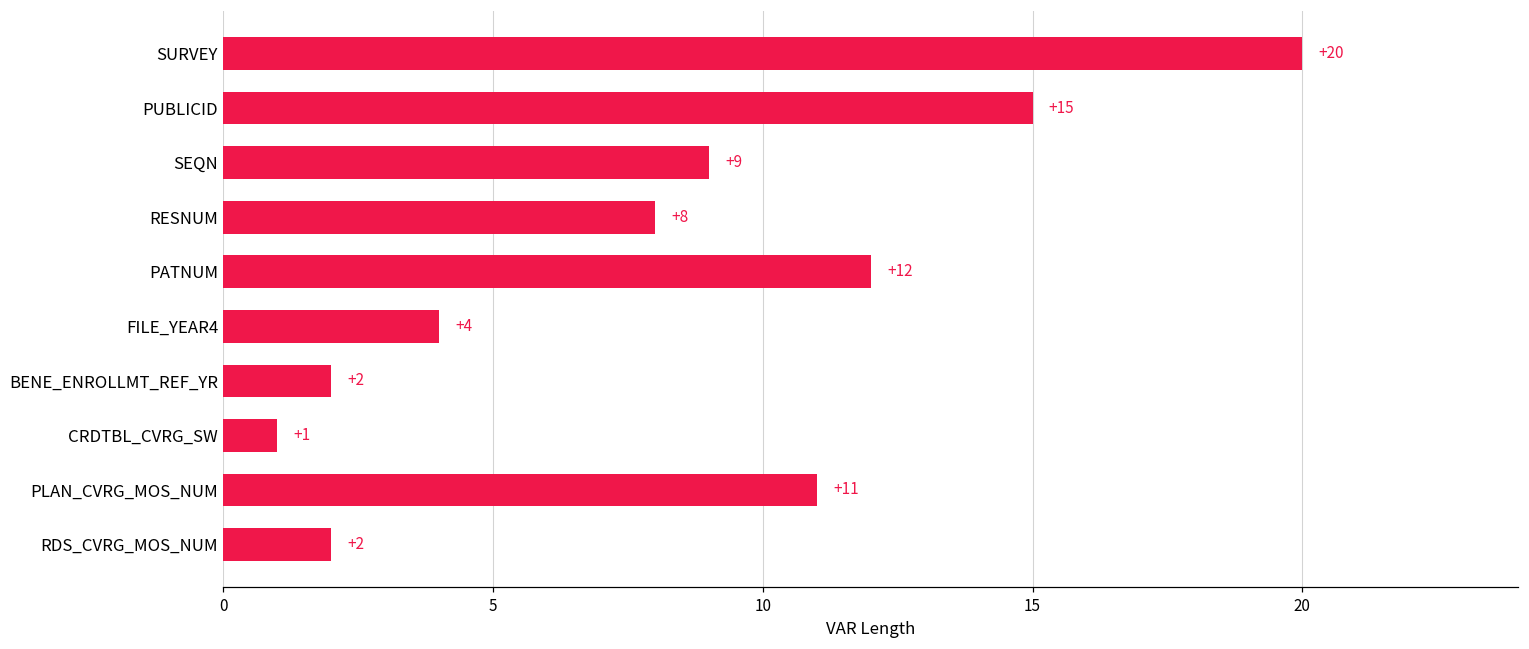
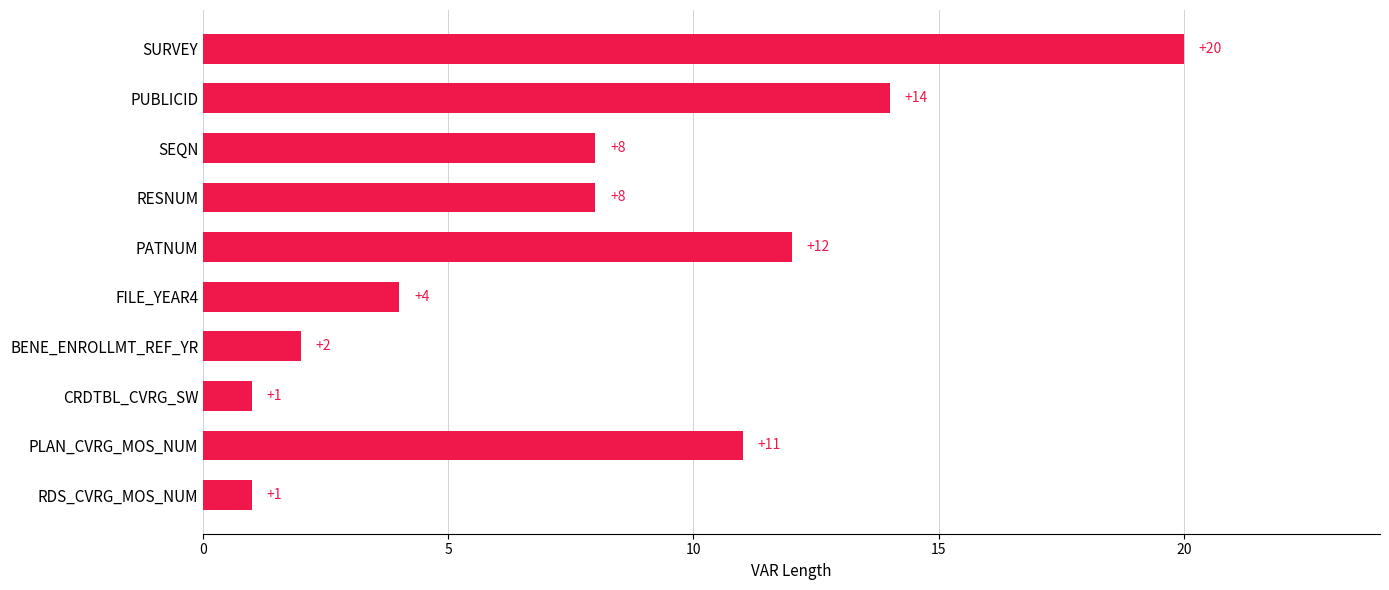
PUBLICID: +15 -> +14
SEQN: +9 -> +8
RDS_CVRG_MOS_NUM: +2 -> +1
